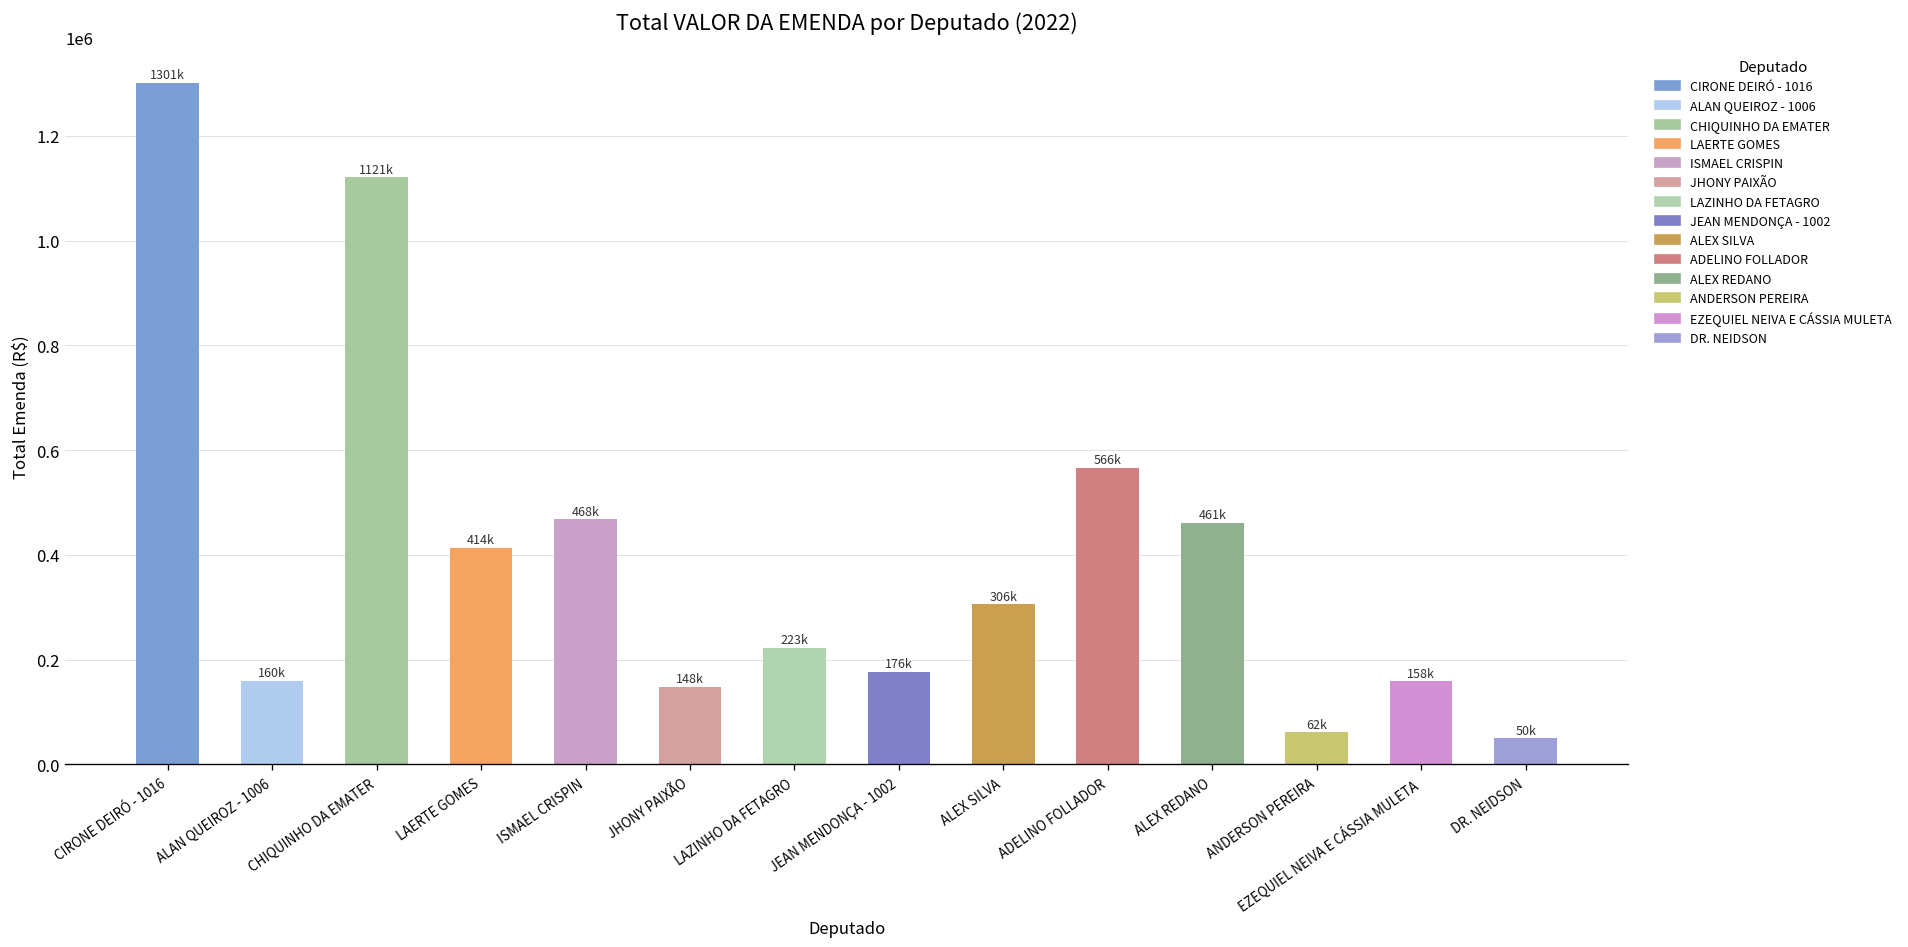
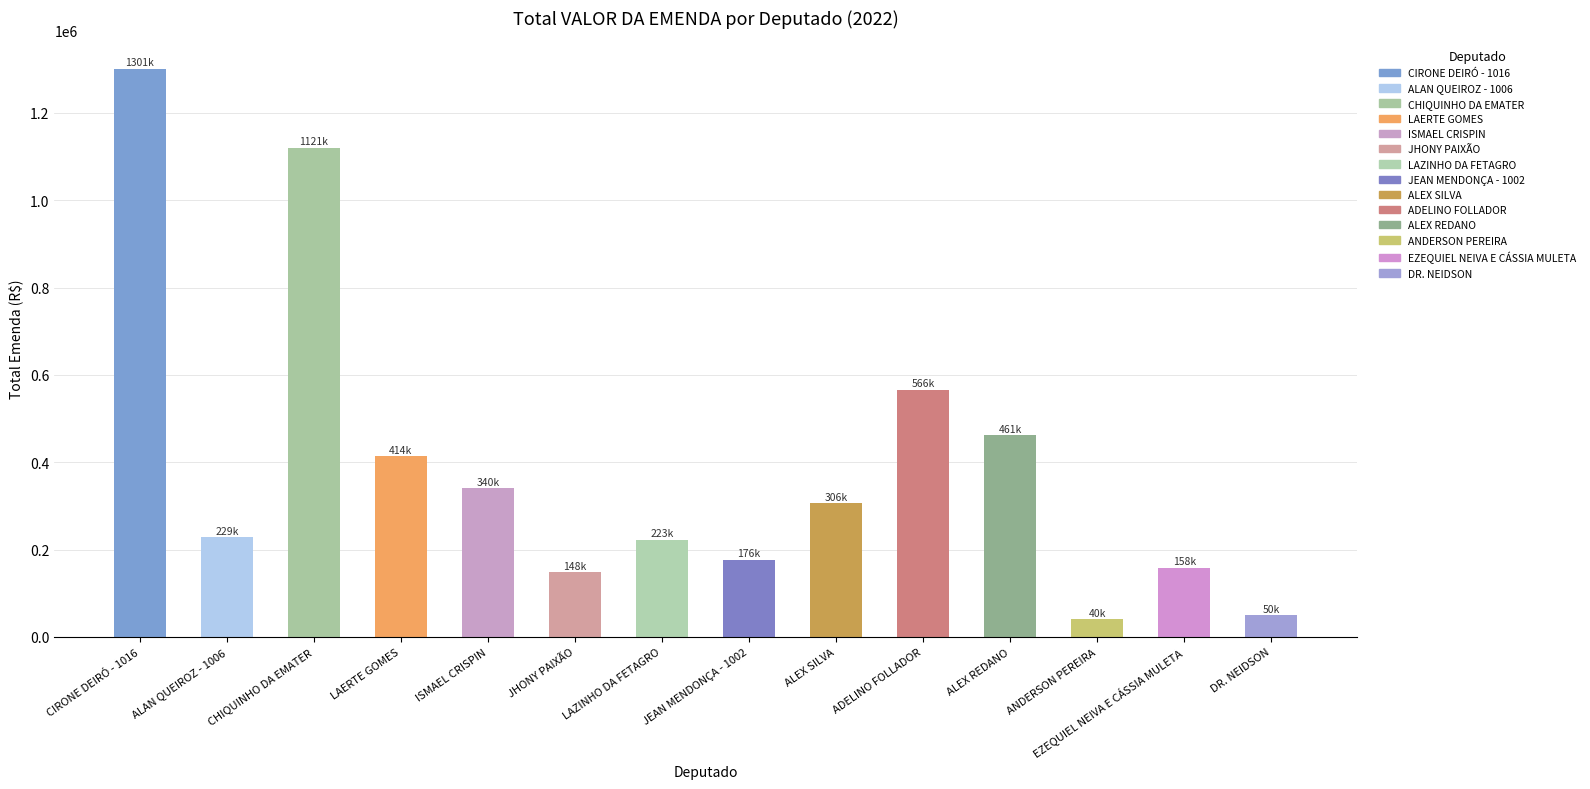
ALAN QUEIROZ - 1006: 160k -> 229k
ISMAEL CRISPIN: 468k -> 340k
ANDERSON PEREIRA: 62k -> 40k
